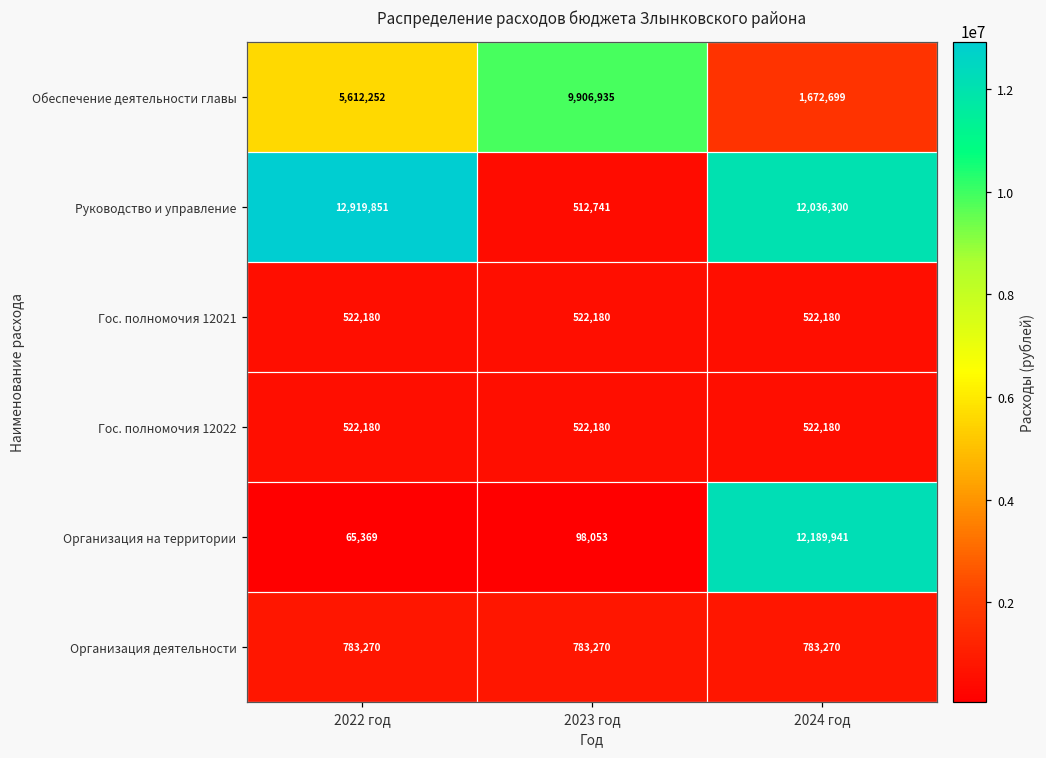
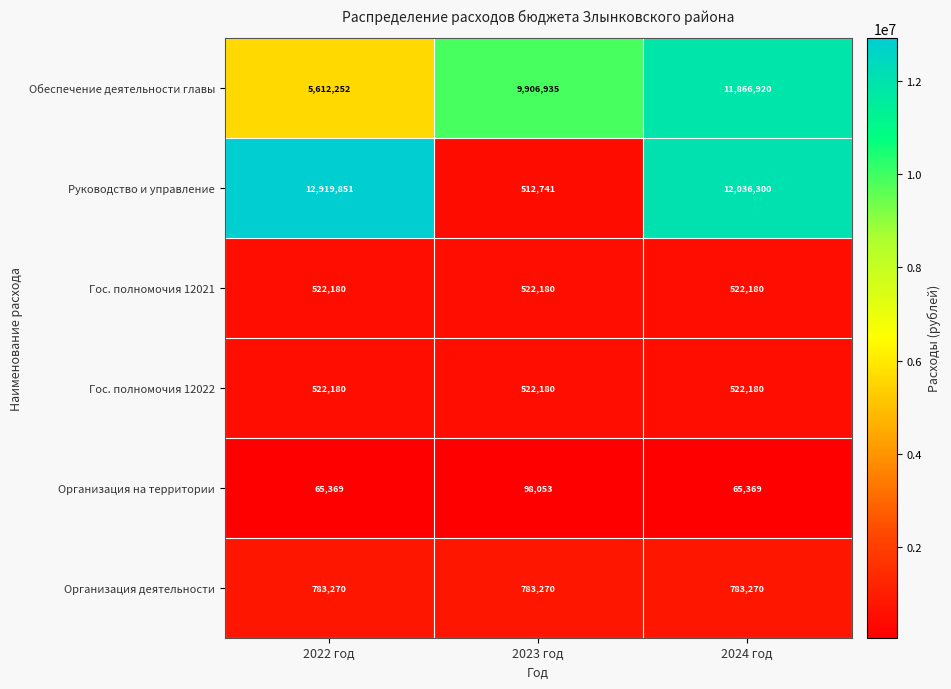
Обеспечение деятельности главы, 2024 год: 1,672,699 -> 11,866,920
Организация на территории, 2024 год: 12,189,941 -> 65,369
